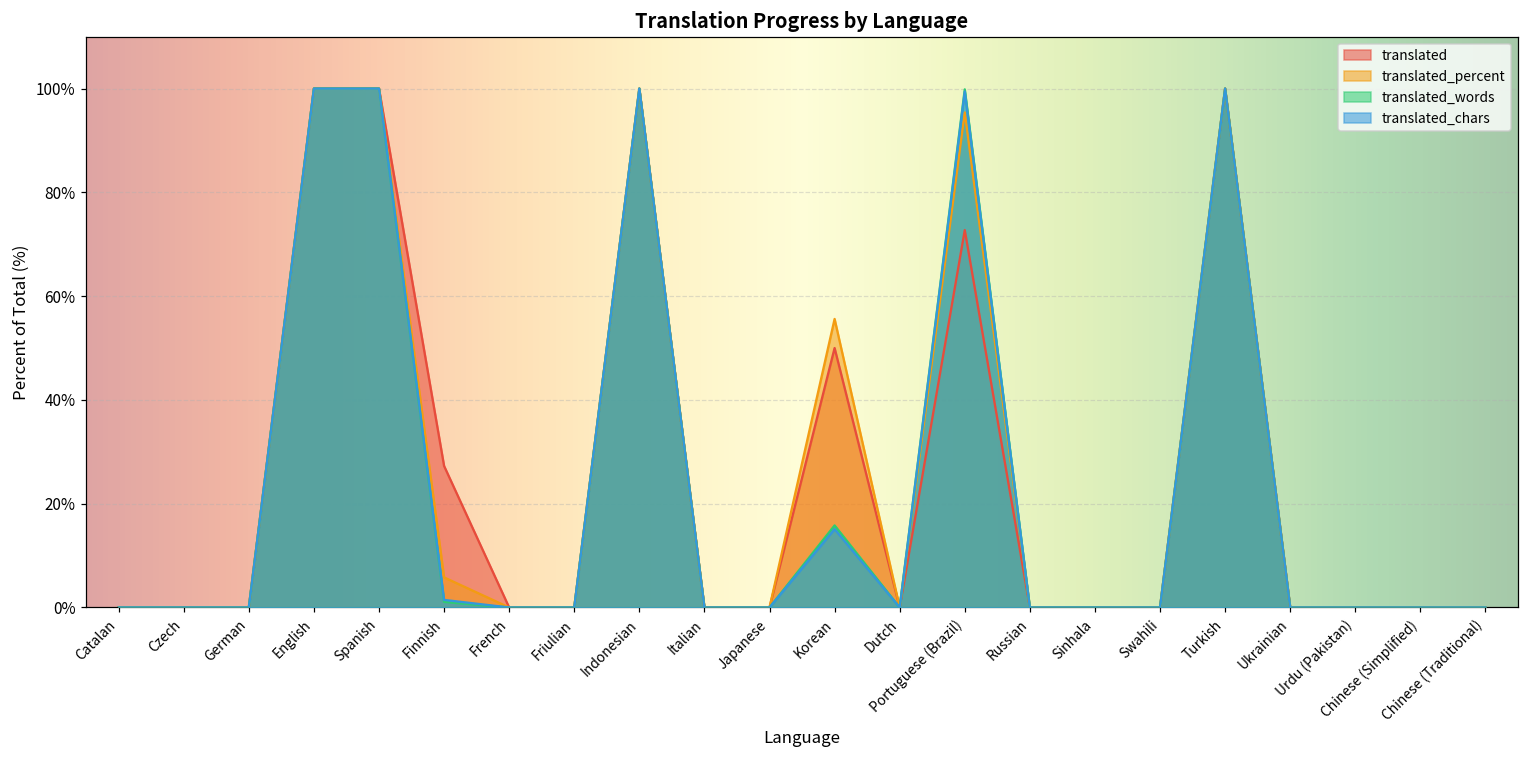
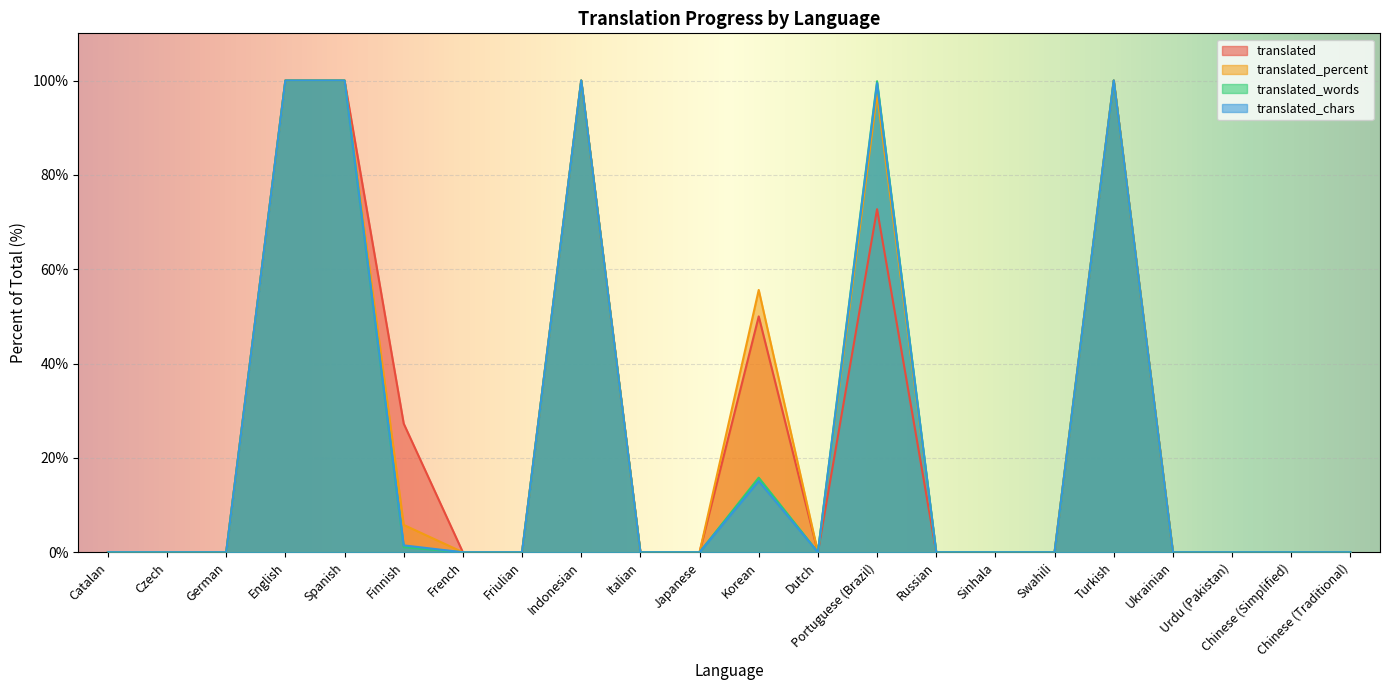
translated_percent, Portuguese (Brazil): 95% -> 97%
